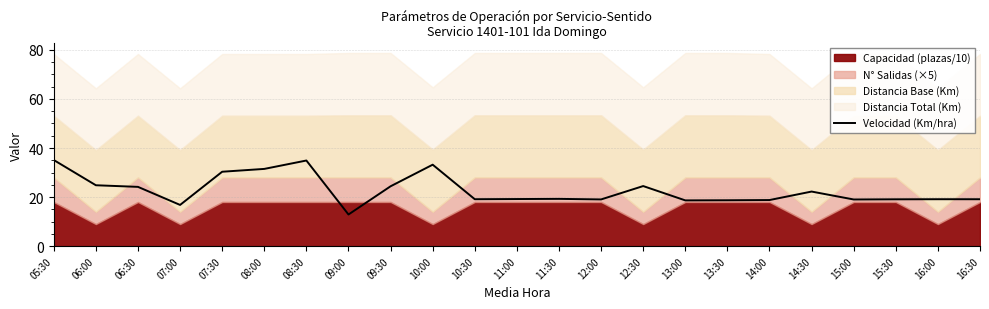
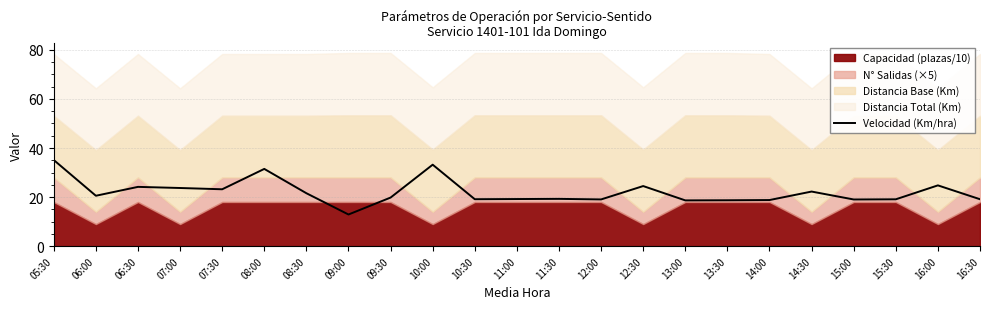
Velocidad (Km/hra), 06:00: 25 -> 21
Velocidad (Km/hra), 07:00: 17 -> 24
Velocidad (Km/hra), 07:30: 30 -> 23
Velocidad (Km/hra), 08:30: 35 -> 22
Velocidad (Km/hra), 09:30: 24 -> 20
Velocidad (Km/hra), 16:00: 19 -> 25
